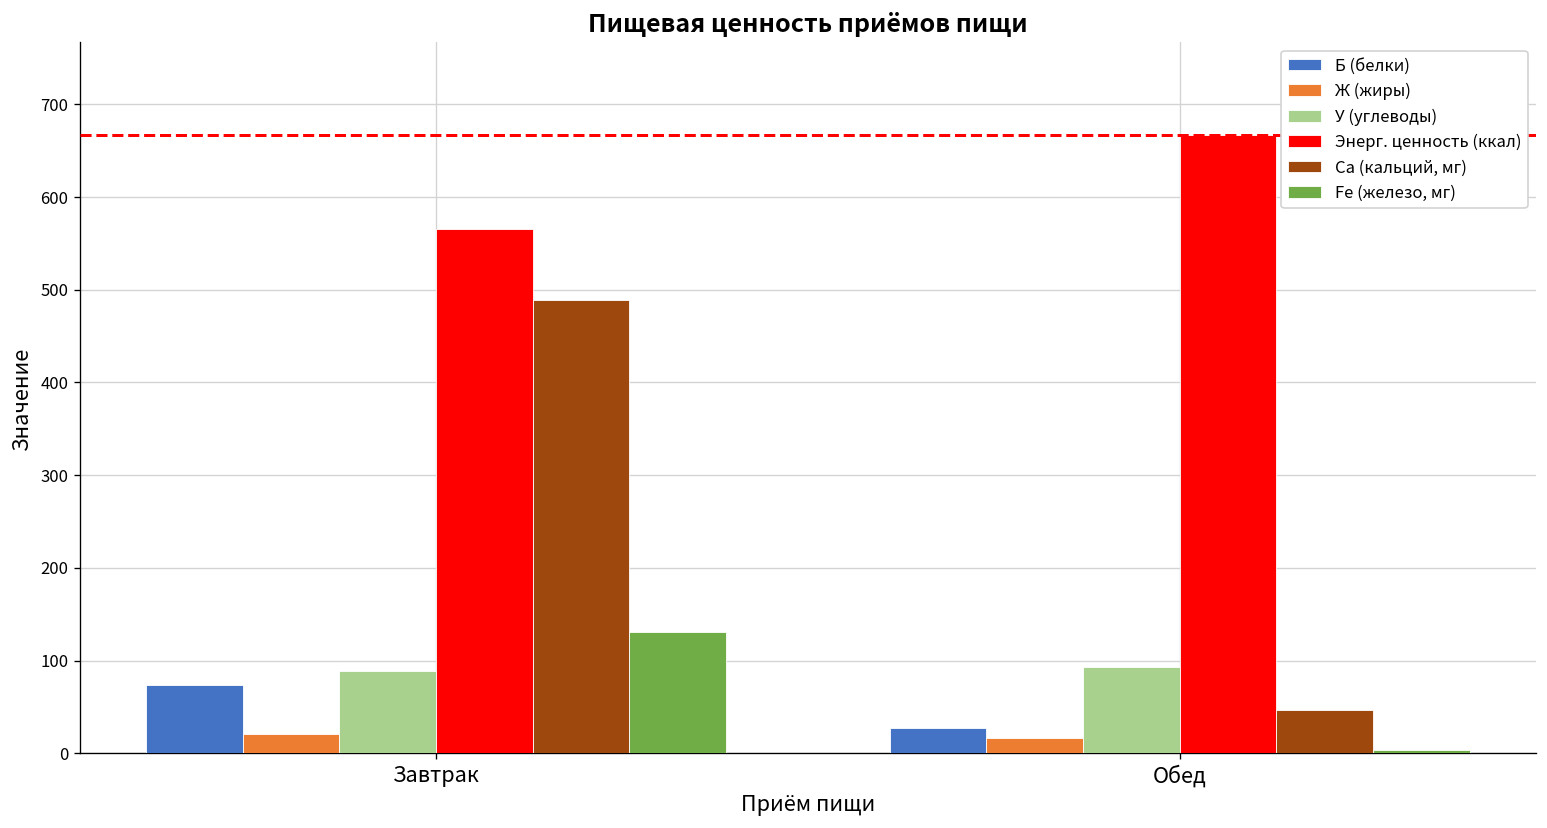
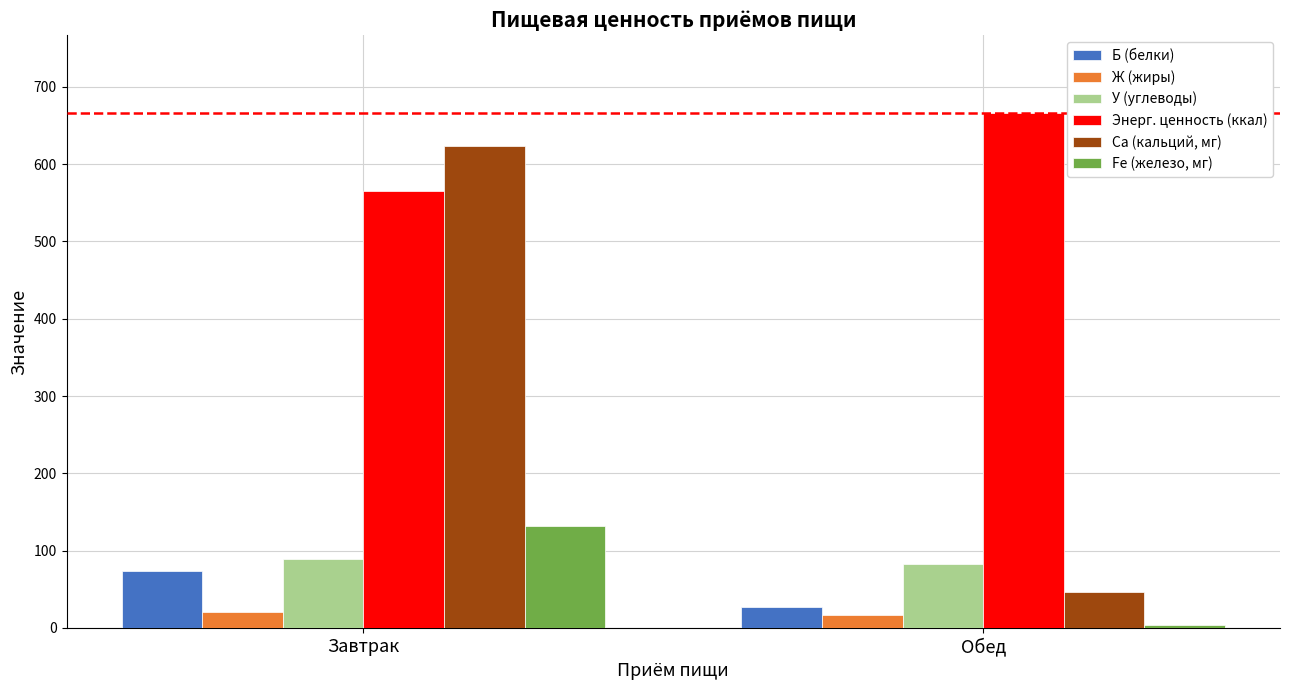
Са (кальций, мг), Завтрак: 490 -> 620
У (углеводы), Обед: 90 -> 80
